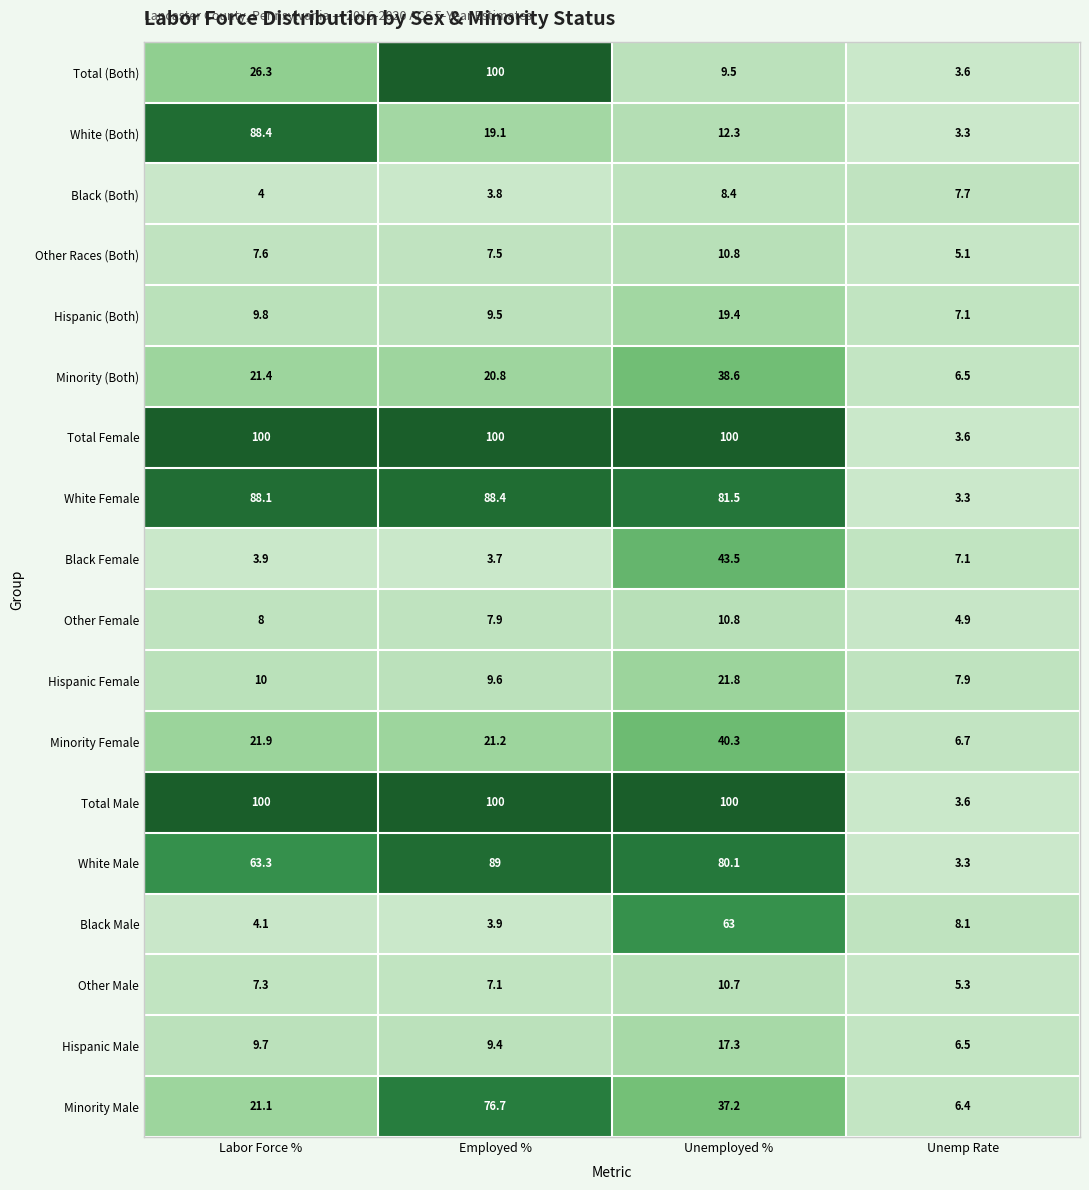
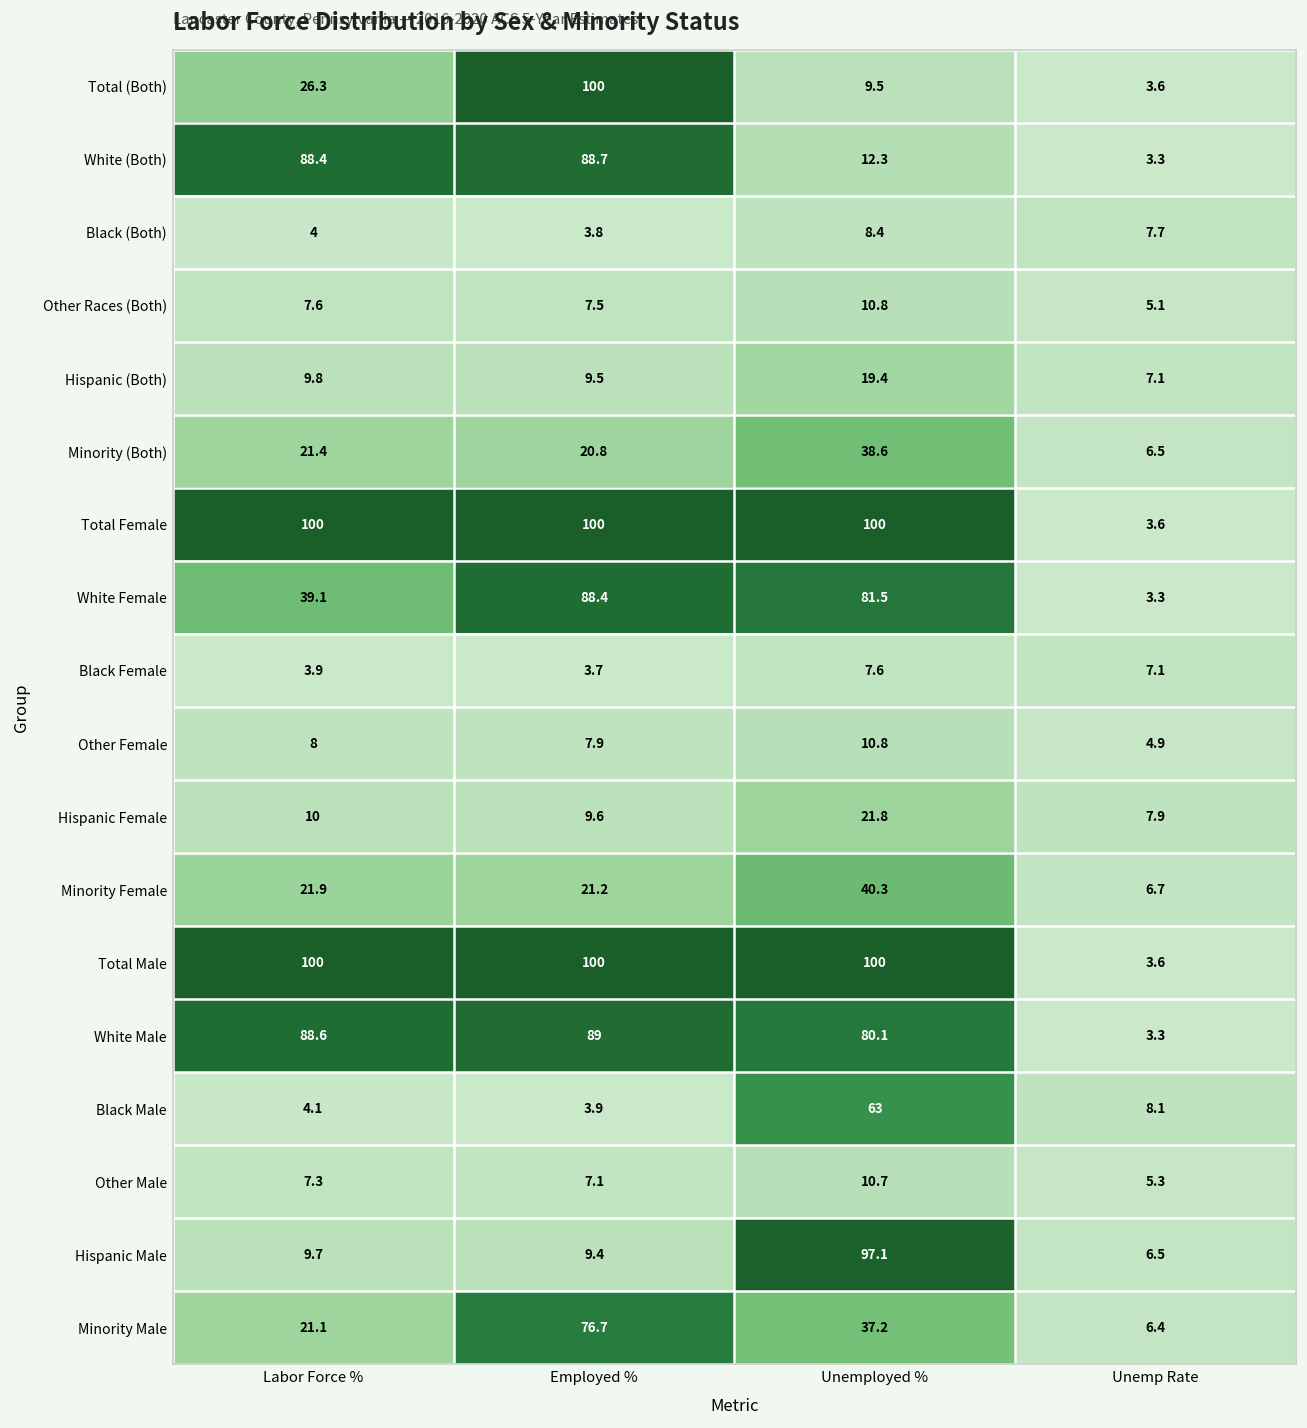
White (Both), Employed %: 19.1 -> 88.7
White Female, Labor Force %: 88.1 -> 39.1
Black Female, Unemployed %: 43.5 -> 7.6
White Male, Labor Force %: 63.3 -> 88.6
Hispanic Male, Unemployed %: 17.3 -> 97.1
